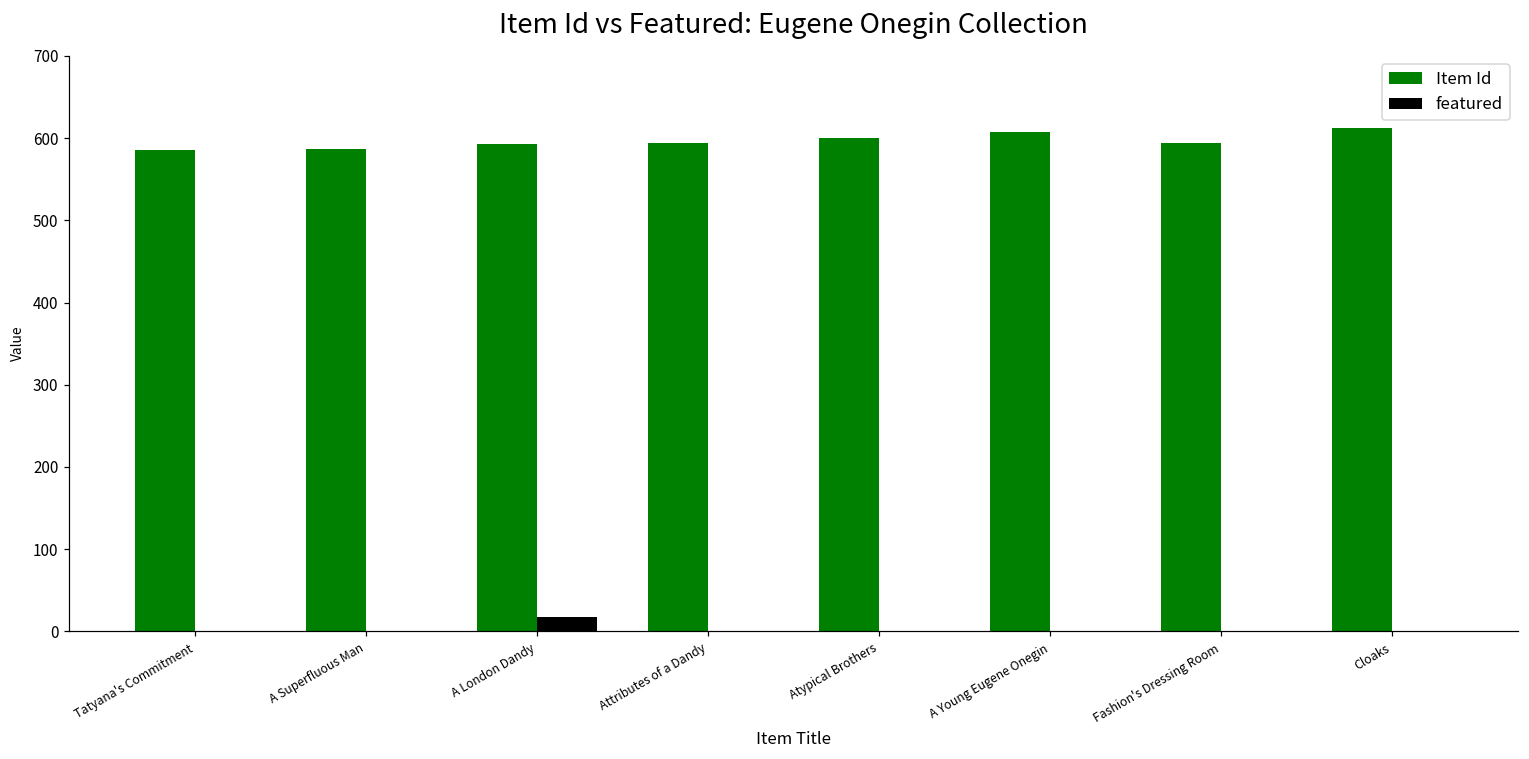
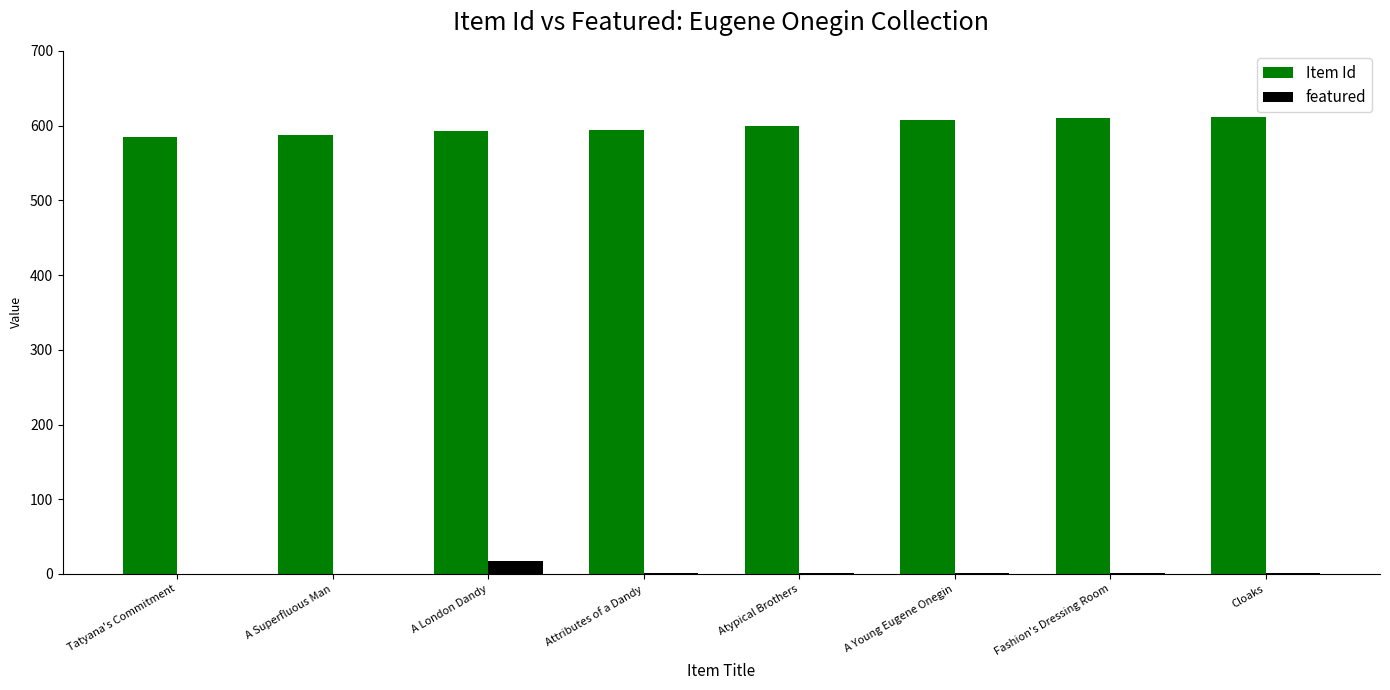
Item Id, Fashion's Dressing Room: 590 -> 610
